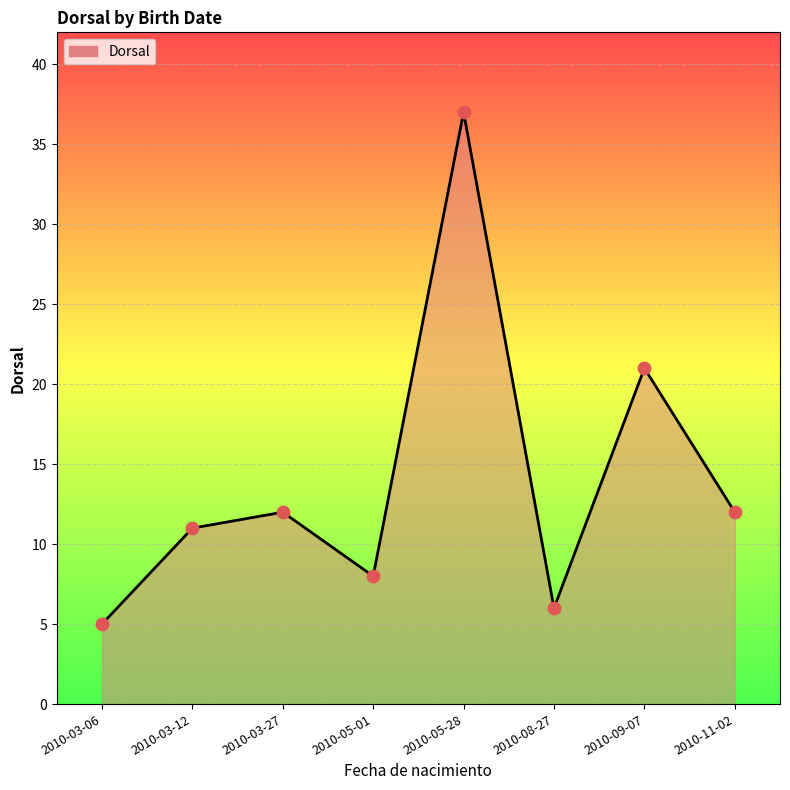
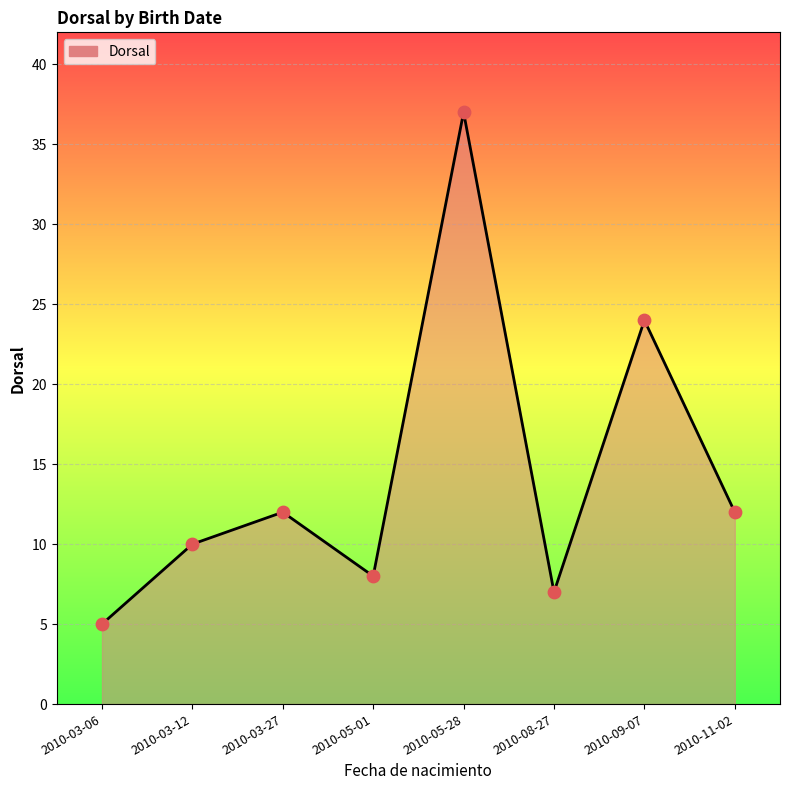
2010-03-12: 11 -> 10
2010-08-27: 6 -> 7
2010-09-07: 21 -> 24
